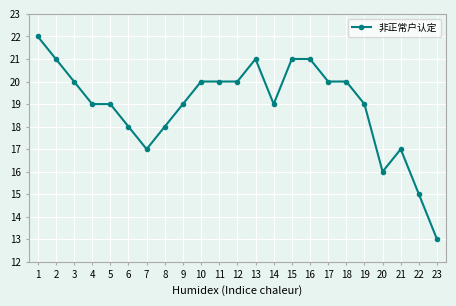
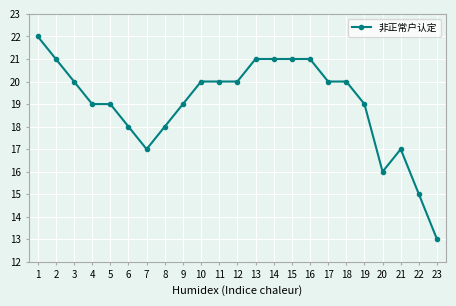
14: 19 -> 21
